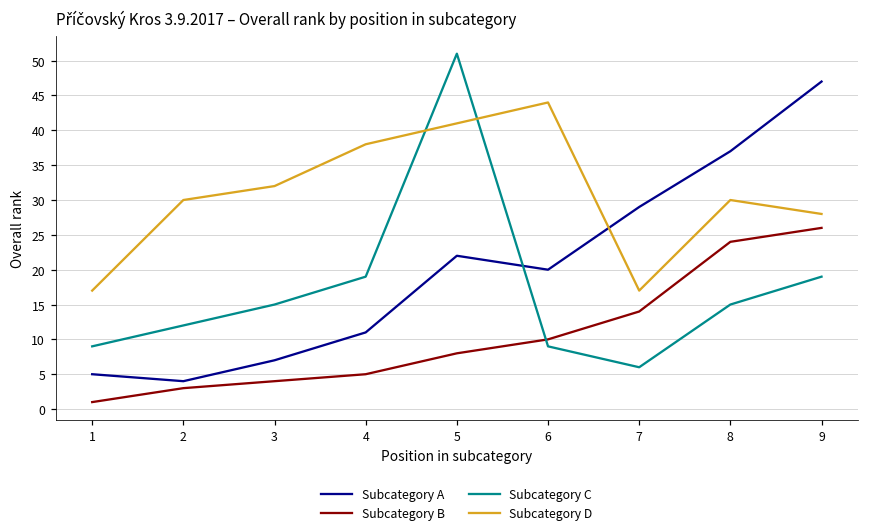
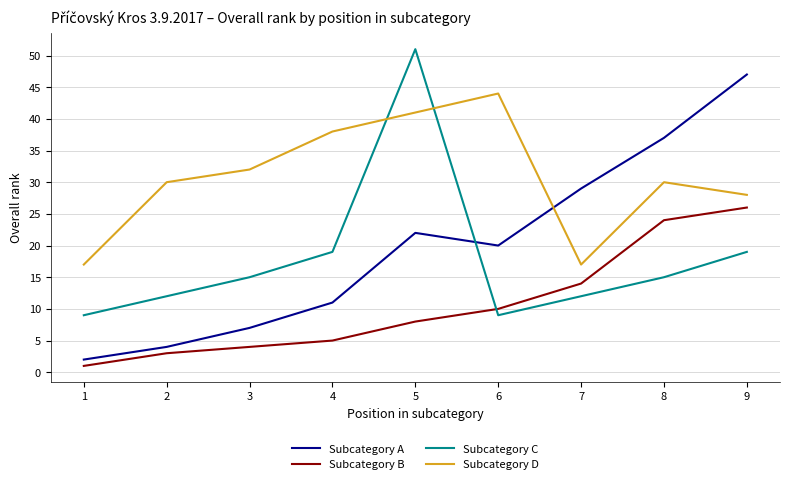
Subcategory A, 1: 5 -> 2
Subcategory C, 7: 6 -> 12
